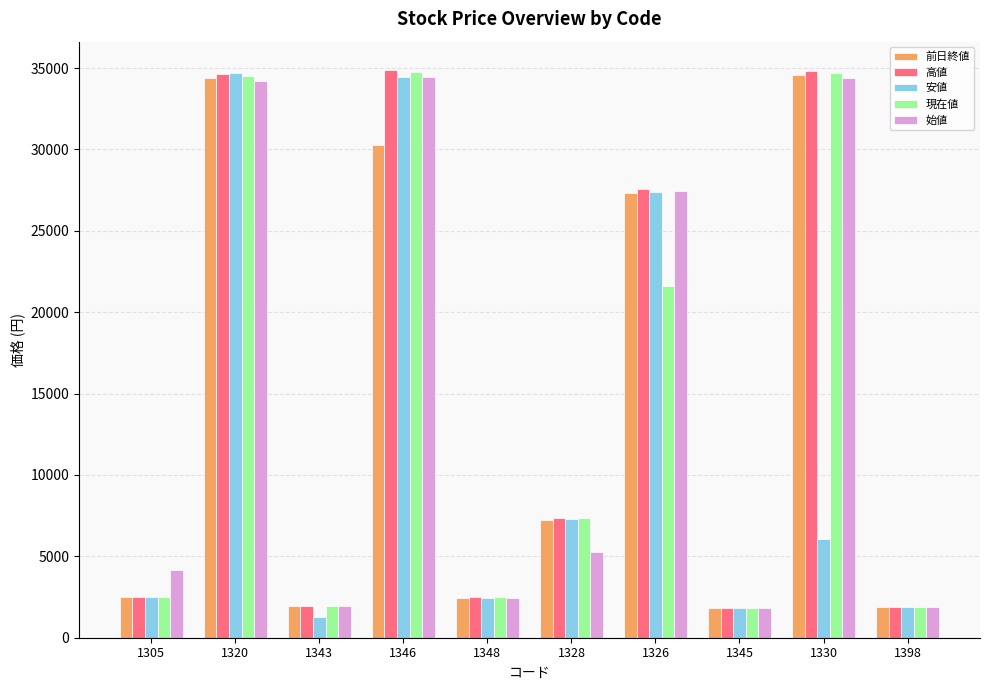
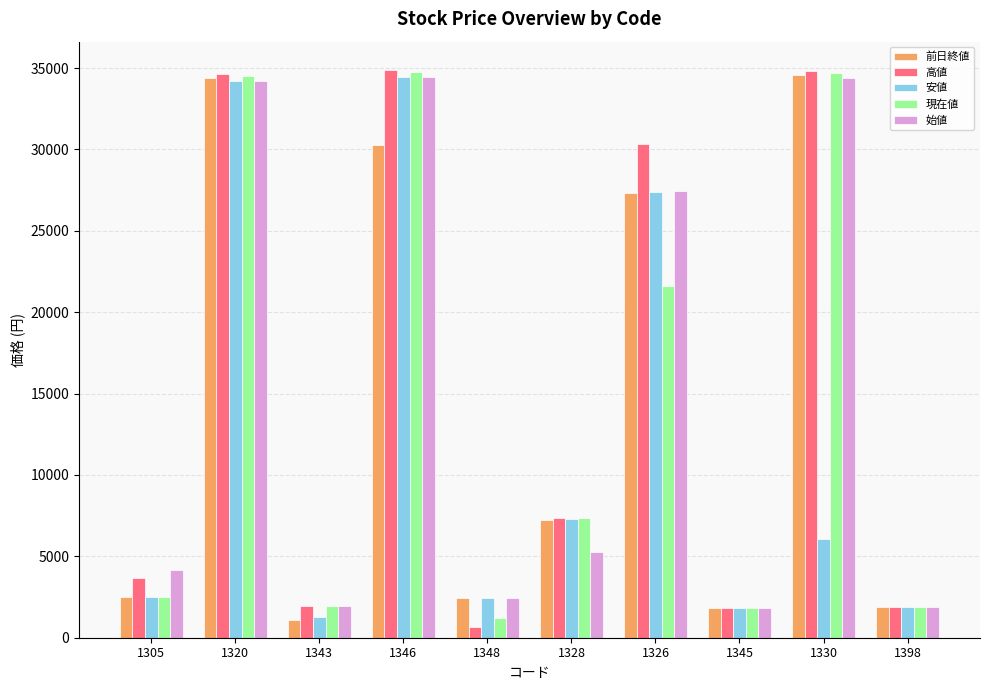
高値, 1305: 2500 -> 3700
安値, 1320: 34700 -> 34200
前日終値, 1343: 2000 -> 1100
高値, 1348: 2500 -> 600
現在値, 1348: 2500 -> 1200
高値, 1326: 27600 -> 30300
